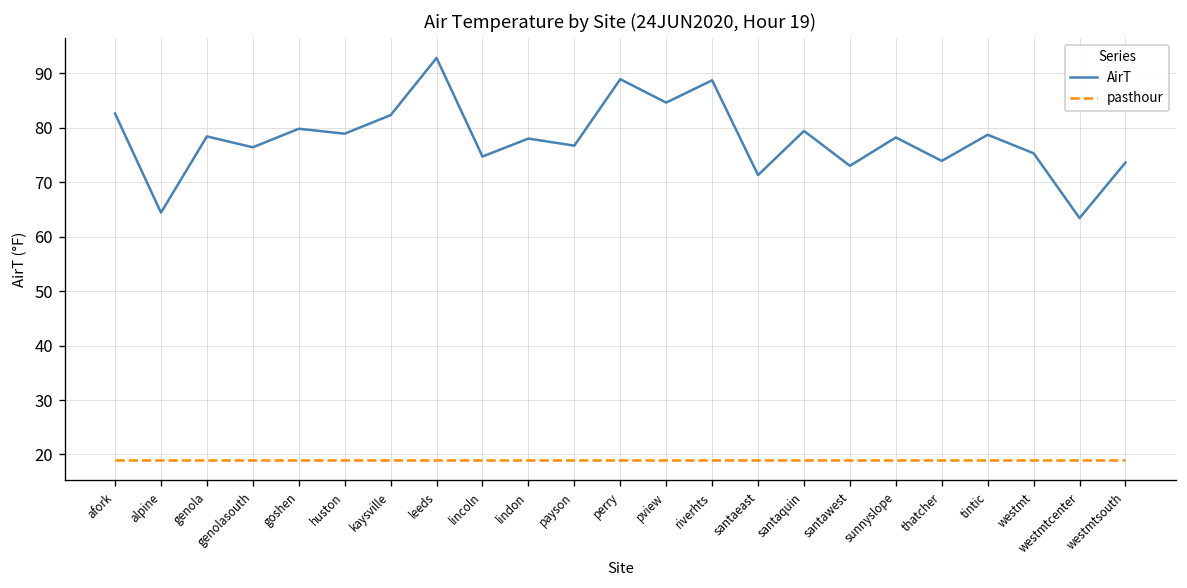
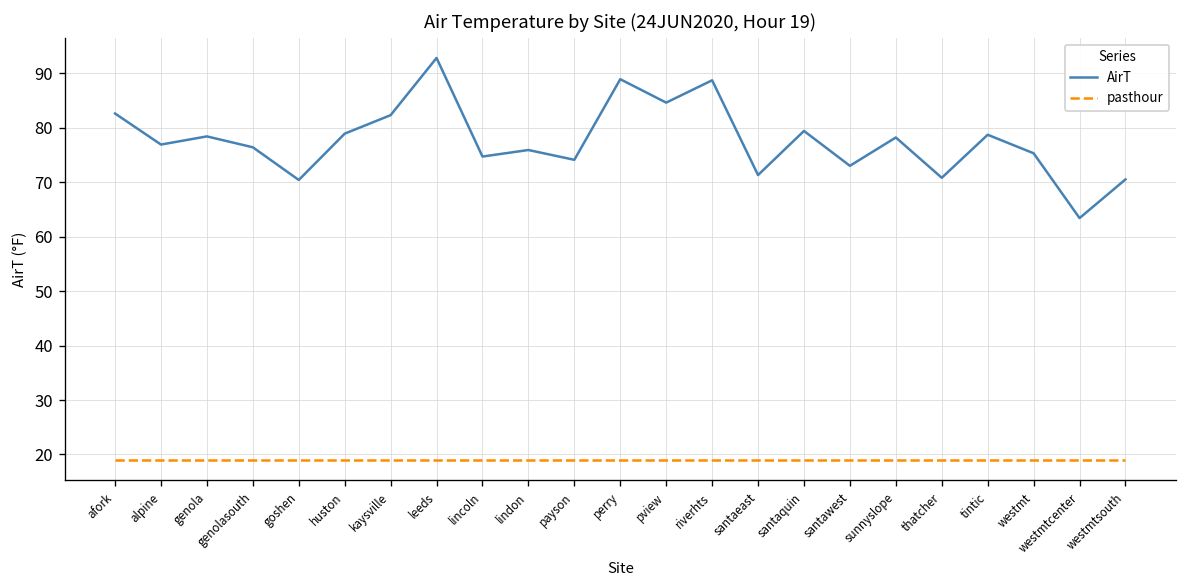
AirT, alpine: 64 -> 77
AirT, goshen: 80 -> 70
AirT, lindon: 78 -> 76
AirT, payson: 77 -> 74
AirT, thatcher: 74 -> 71
AirT, westmtsouth: 74 -> 71
